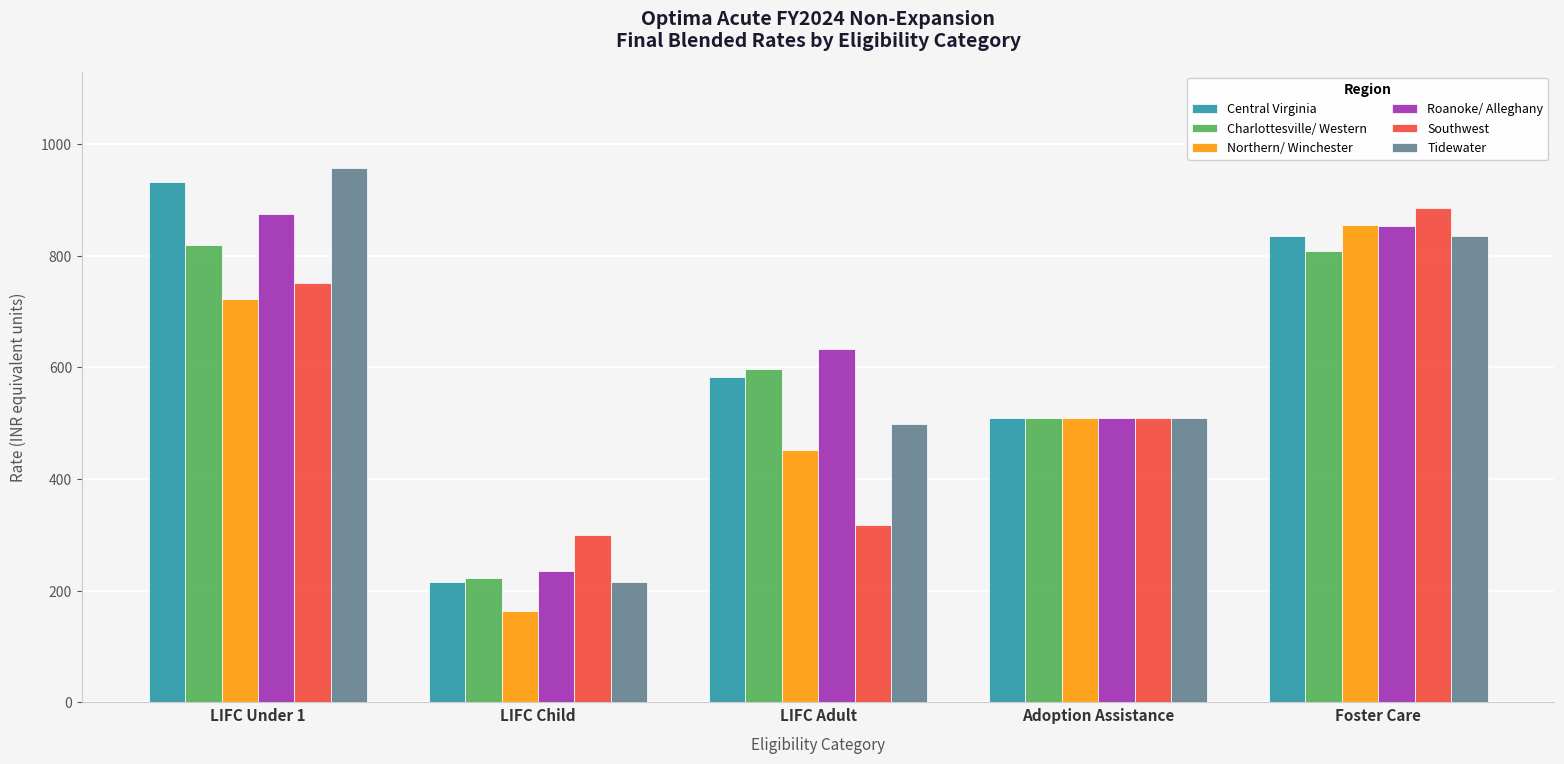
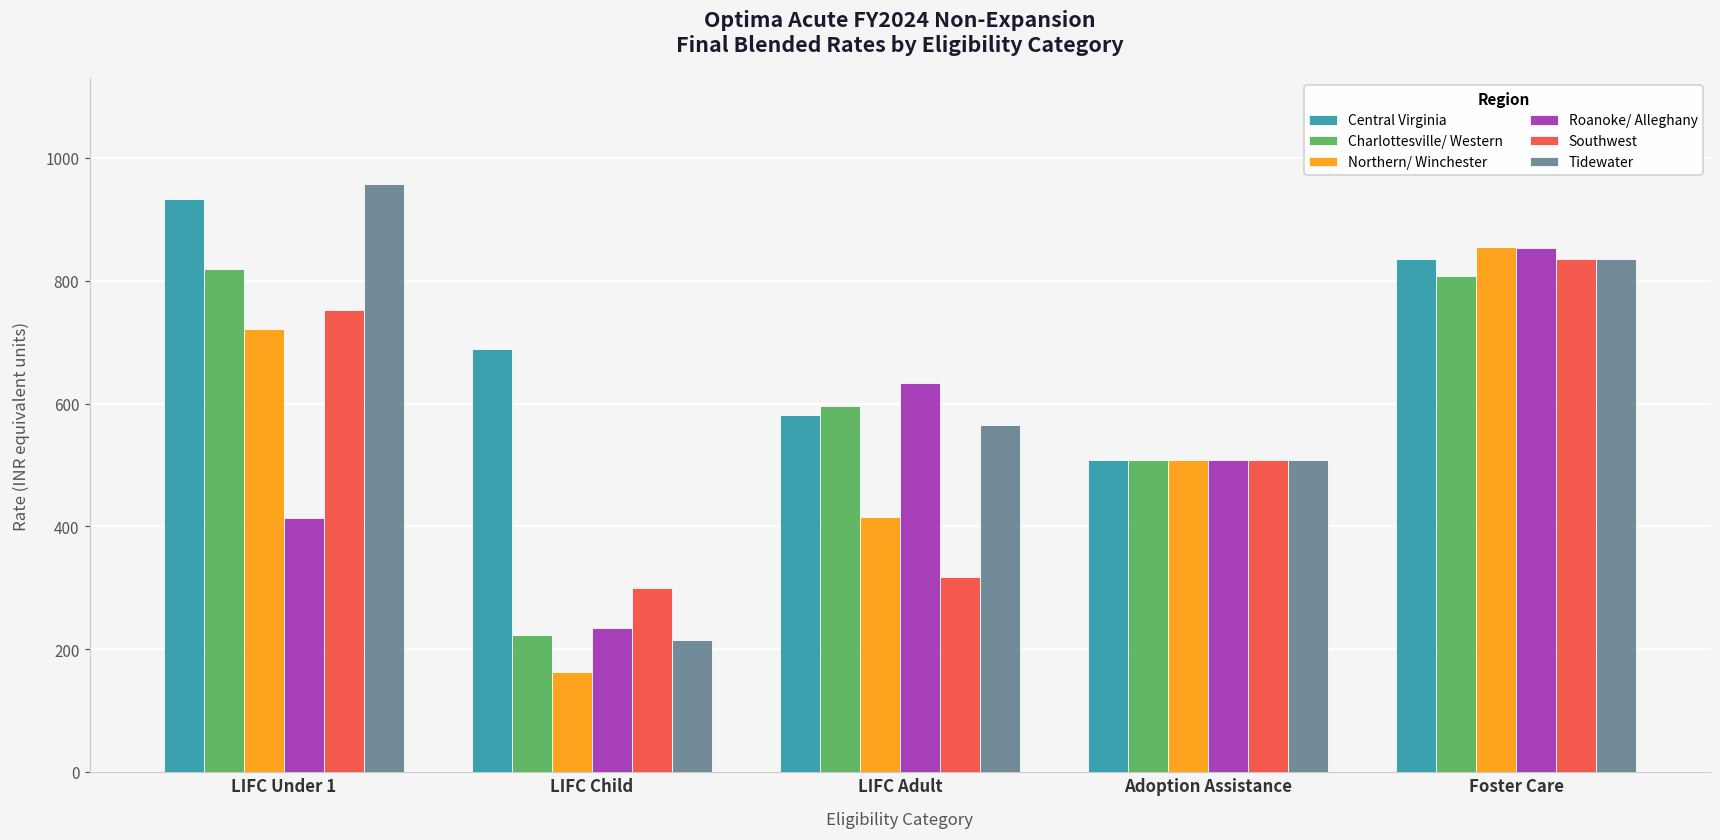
Roanoke/ Alleghany, LIFC Under 1: 870 -> 410
Central Virginia, LIFC Child: 220 -> 690
Northern/ Winchester, LIFC Adult: 450 -> 420
Tidewater, LIFC Adult: 500 -> 560
Southwest, Foster Care: 880 -> 840
